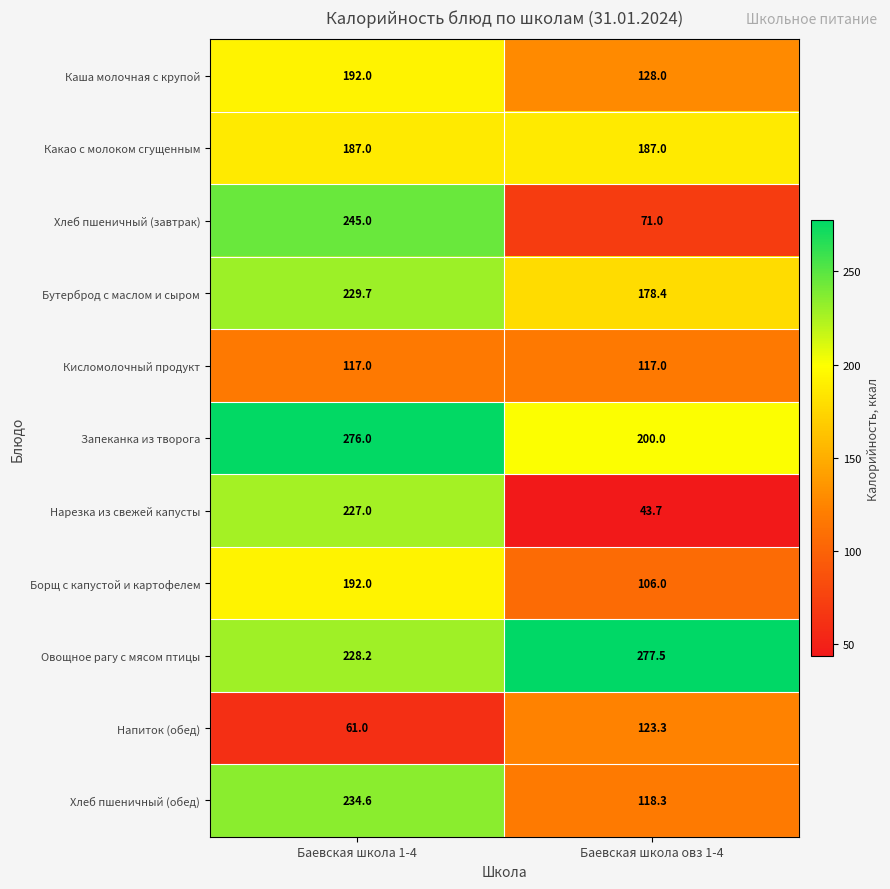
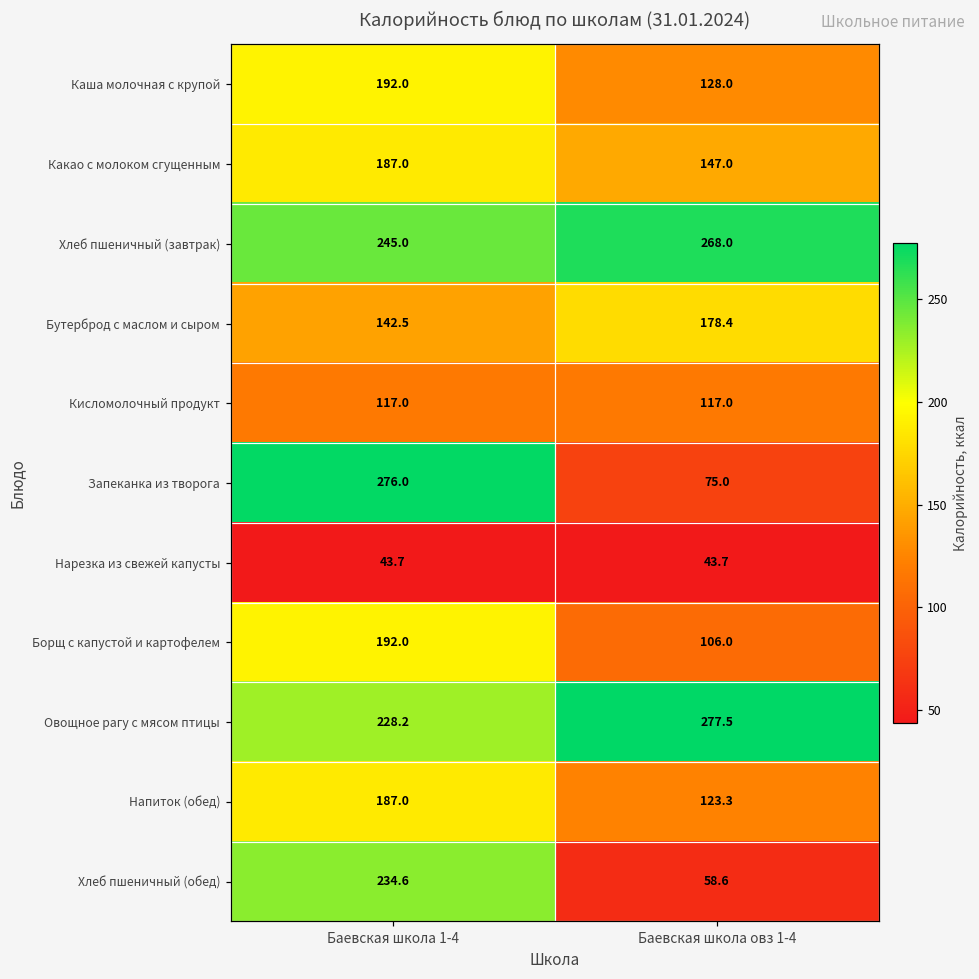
Какао с молоком сгущенным, Баевская школа овз 1-4: 187.0 -> 147.0
Хлеб пшеничный (завтрак), Баевская школа овз 1-4: 71.0 -> 268.0
Бутерброд с маслом и сыром, Баевская школа 1-4: 229.7 -> 142.5
Запеканка из творога, Баевская школа овз 1-4: 200.0 -> 75.0
Нарезка из свежей капусты, Баевская школа 1-4: 227.0 -> 43.7
Напиток (обед), Баевская школа 1-4: 61.0 -> 187.0
Хлеб пшеничный (обед), Баевская школа овз 1-4: 118.3 -> 58.6
